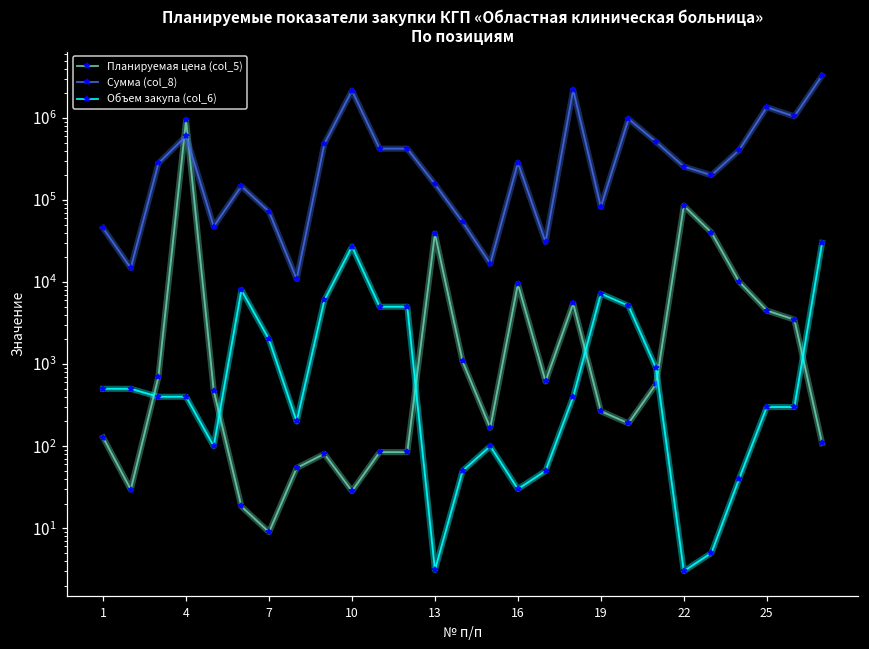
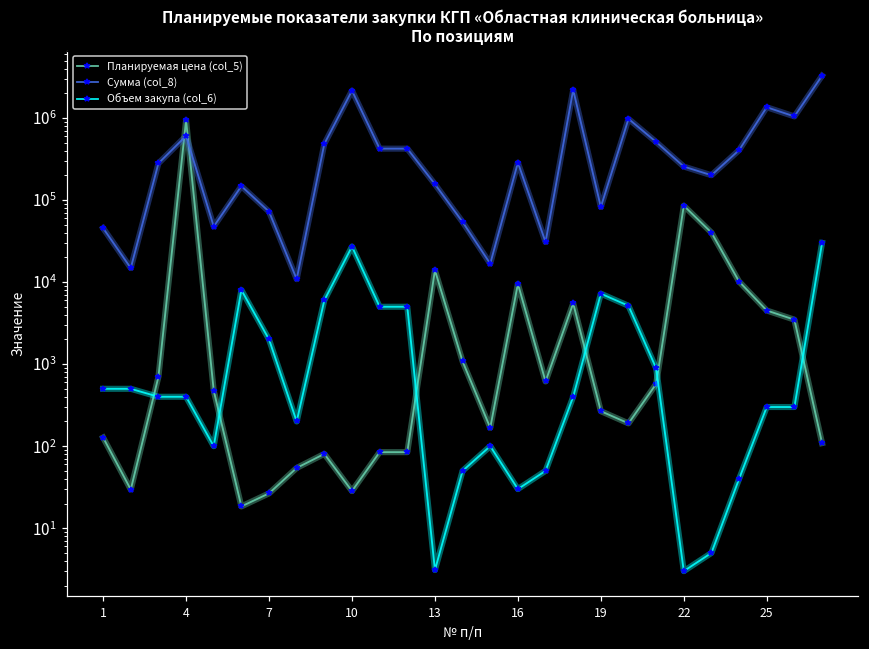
Планируемая цена (col_5), 7: 9 -> 27
Планируемая цена (col_5), 13: 40000 -> 14000
